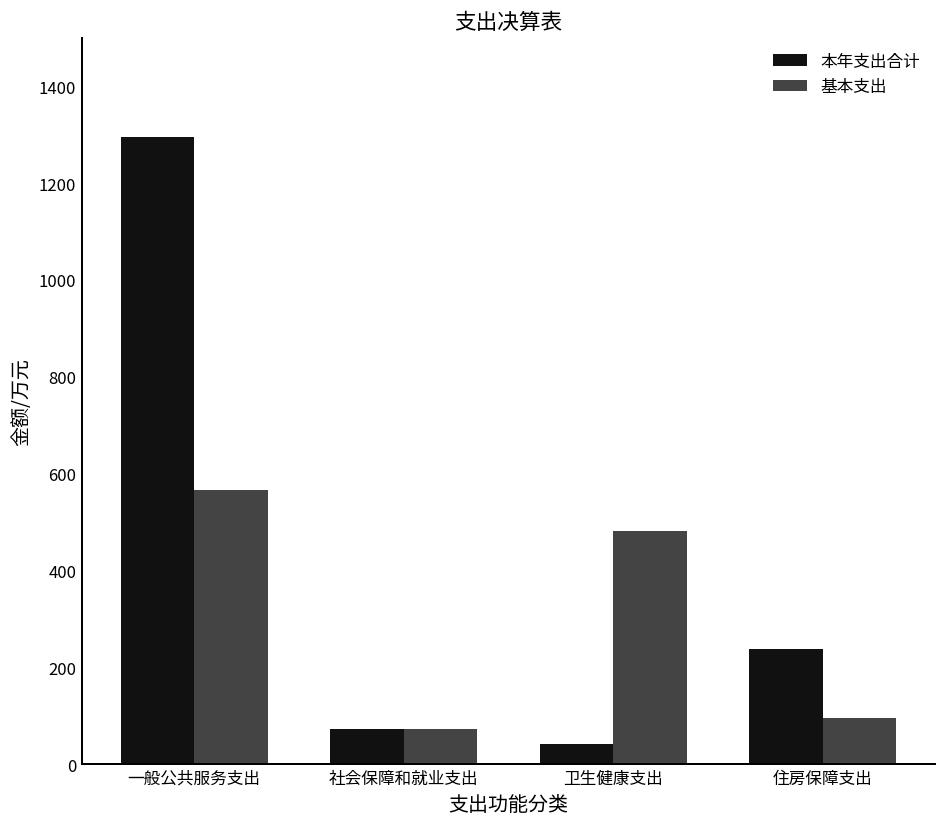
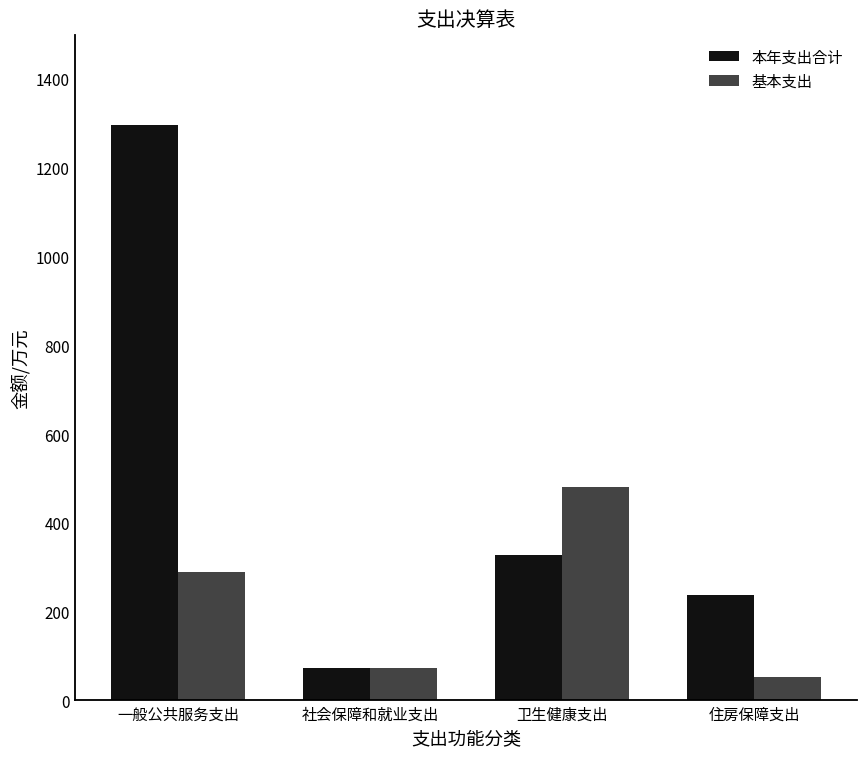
基本支出, 一般公共服务支出: 570 -> 290
本年支出合计, 卫生健康支出: 40 -> 330
基本支出, 住房保障支出: 100 -> 50
